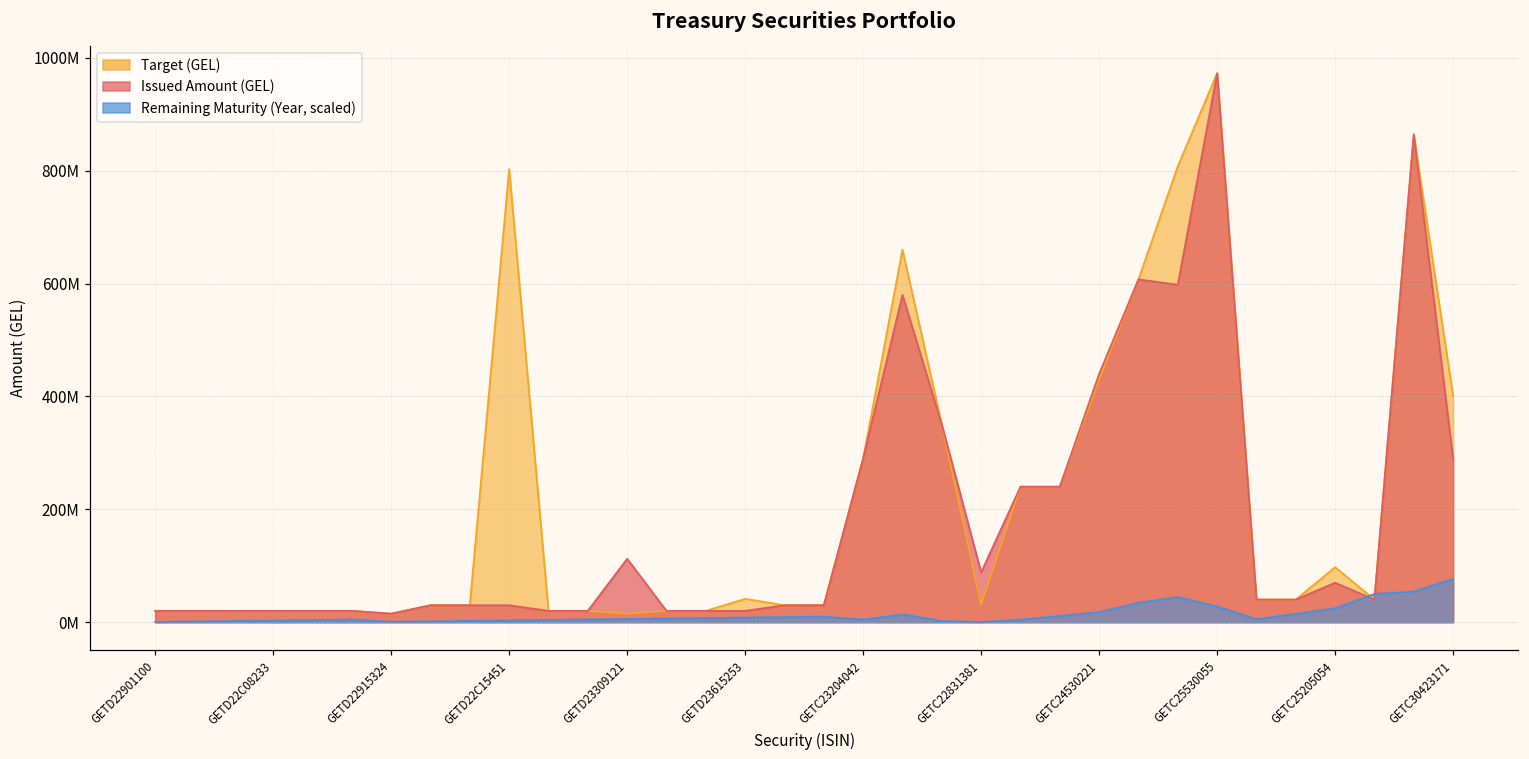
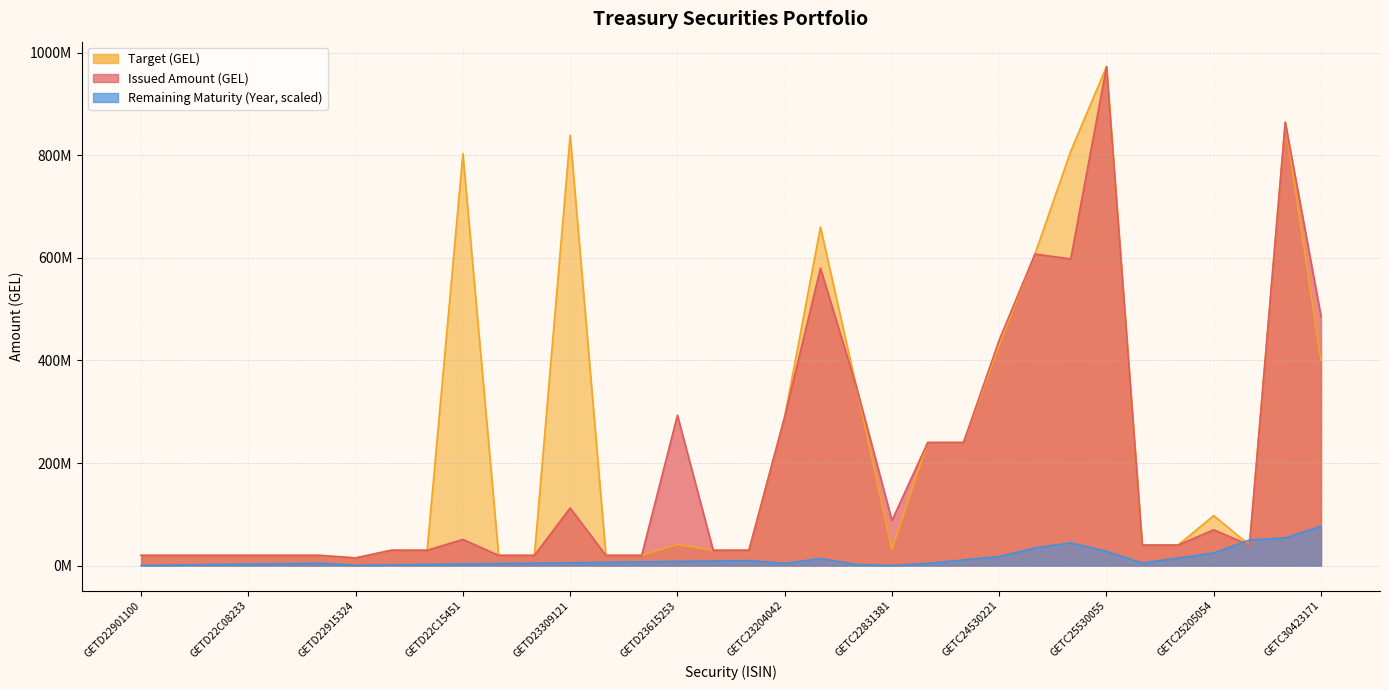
Issued Amount (GEL), GETD22C15451: 30000000 -> 50000000
Target (GEL), GETD23309121: 20000000 -> 840000000
Issued Amount (GEL), GETD23615253: 20000000 -> 290000000
Issued Amount (GEL), GETC30423171: 290000000 -> 490000000
